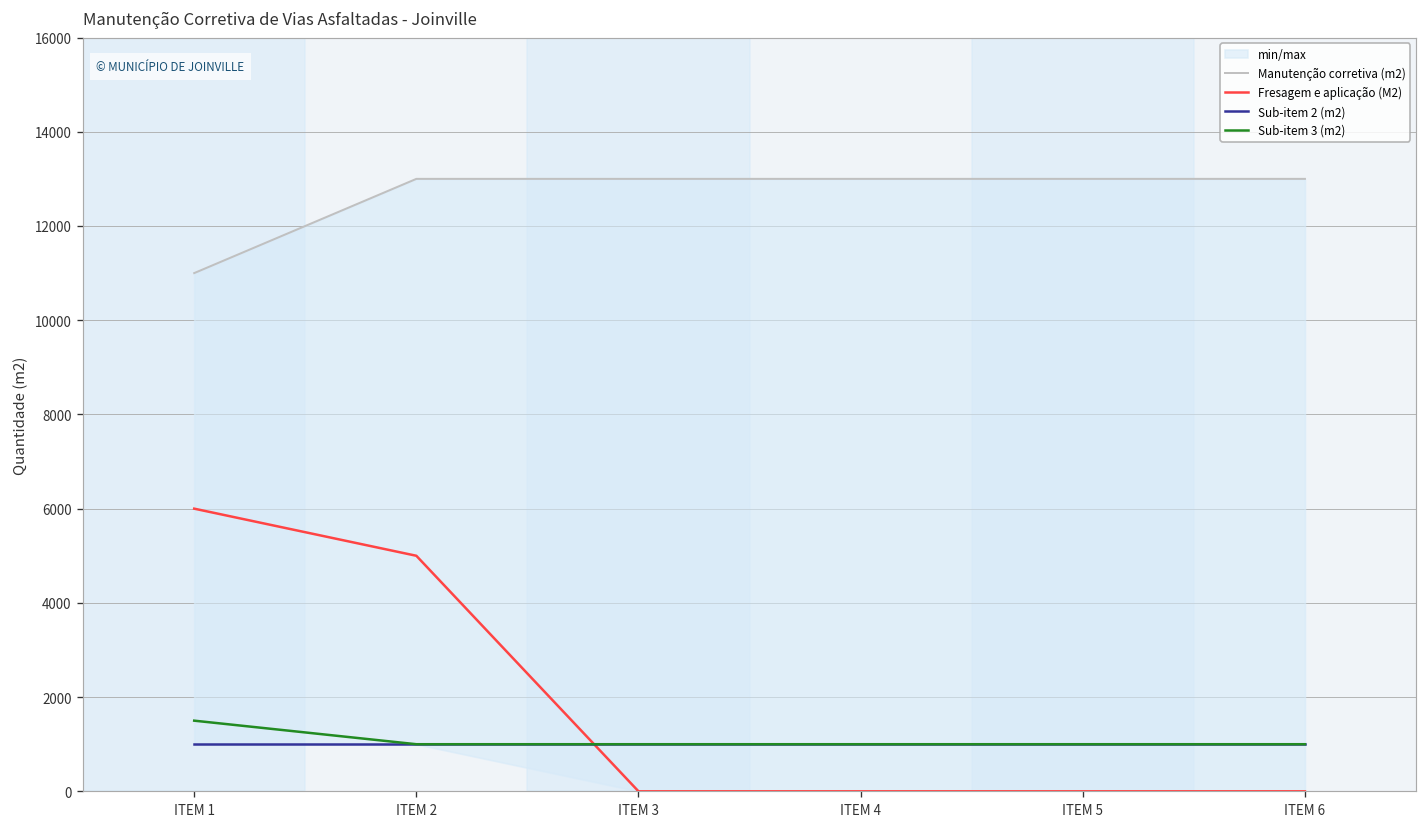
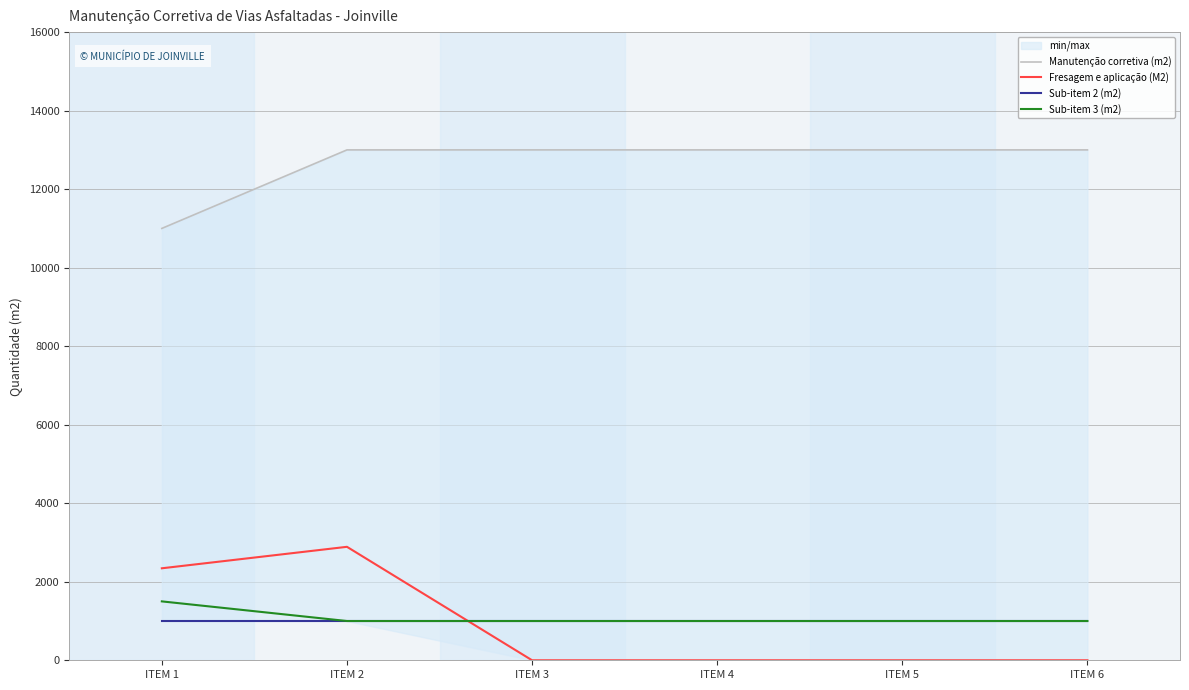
Fresagem e aplicação (M2), ITEM 1: 6000 -> 2300
Fresagem e aplicação (M2), ITEM 2: 5000 -> 2900
